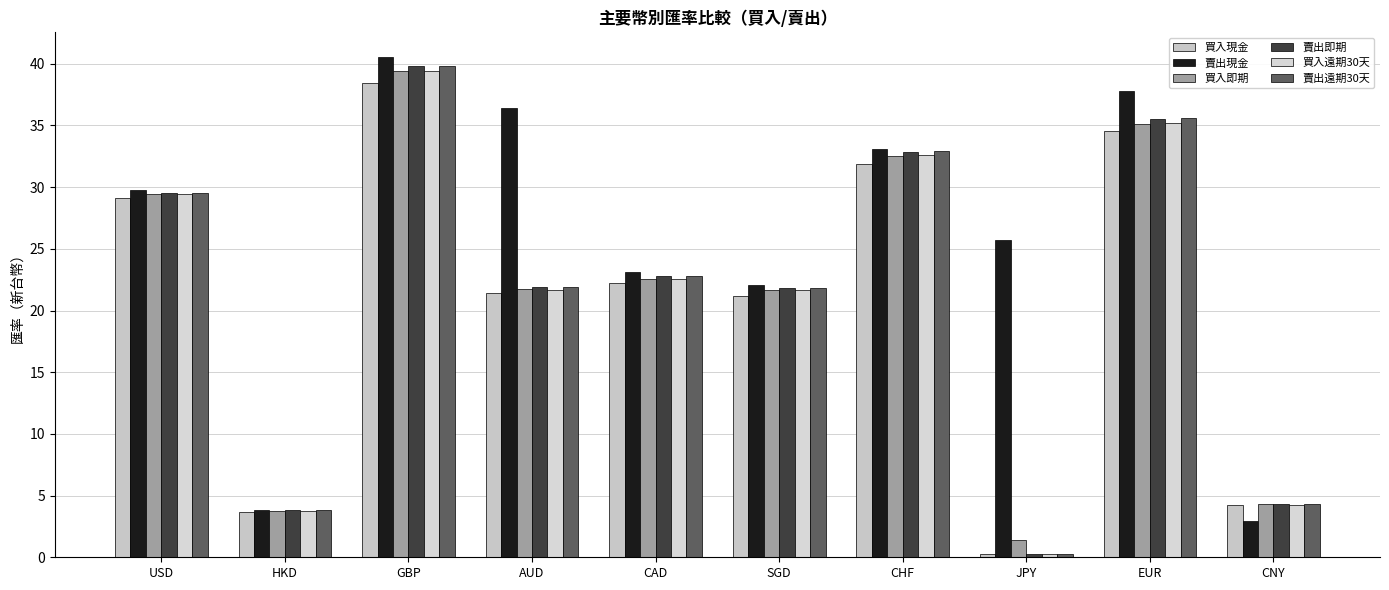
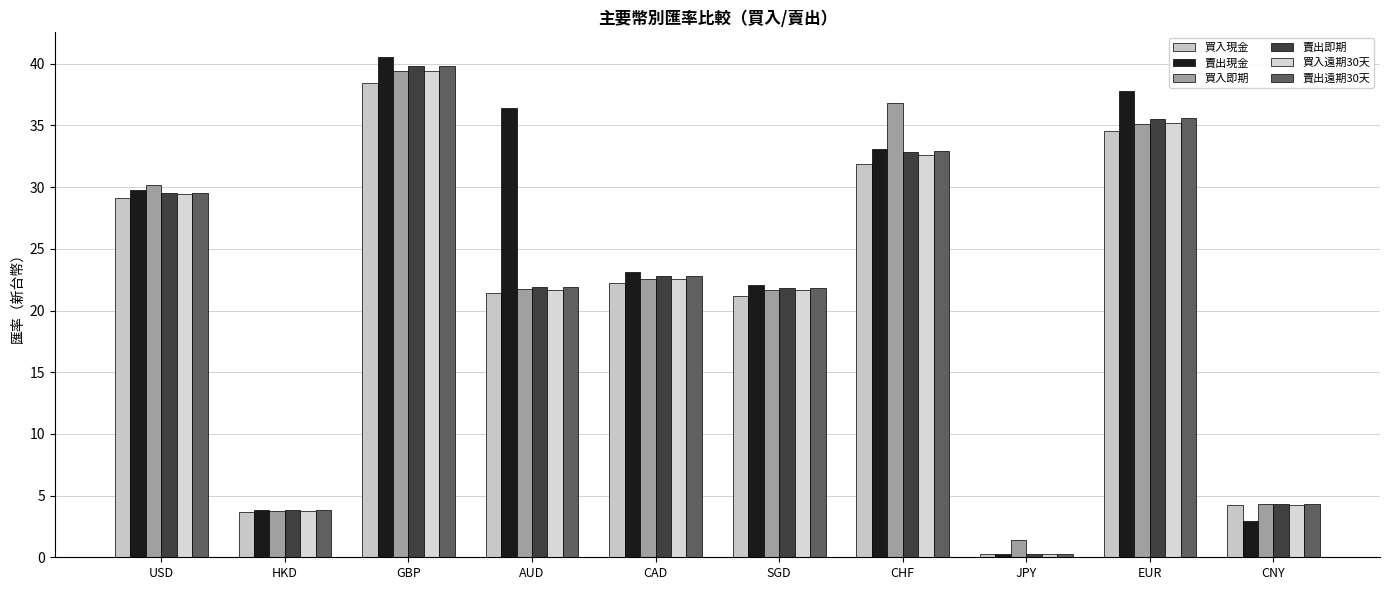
買入即期, USD: 29.4 -> 30.1
買入即期, CHF: 32.6 -> 36.8
賣出現金, JPY: 25.7 -> 0.3
